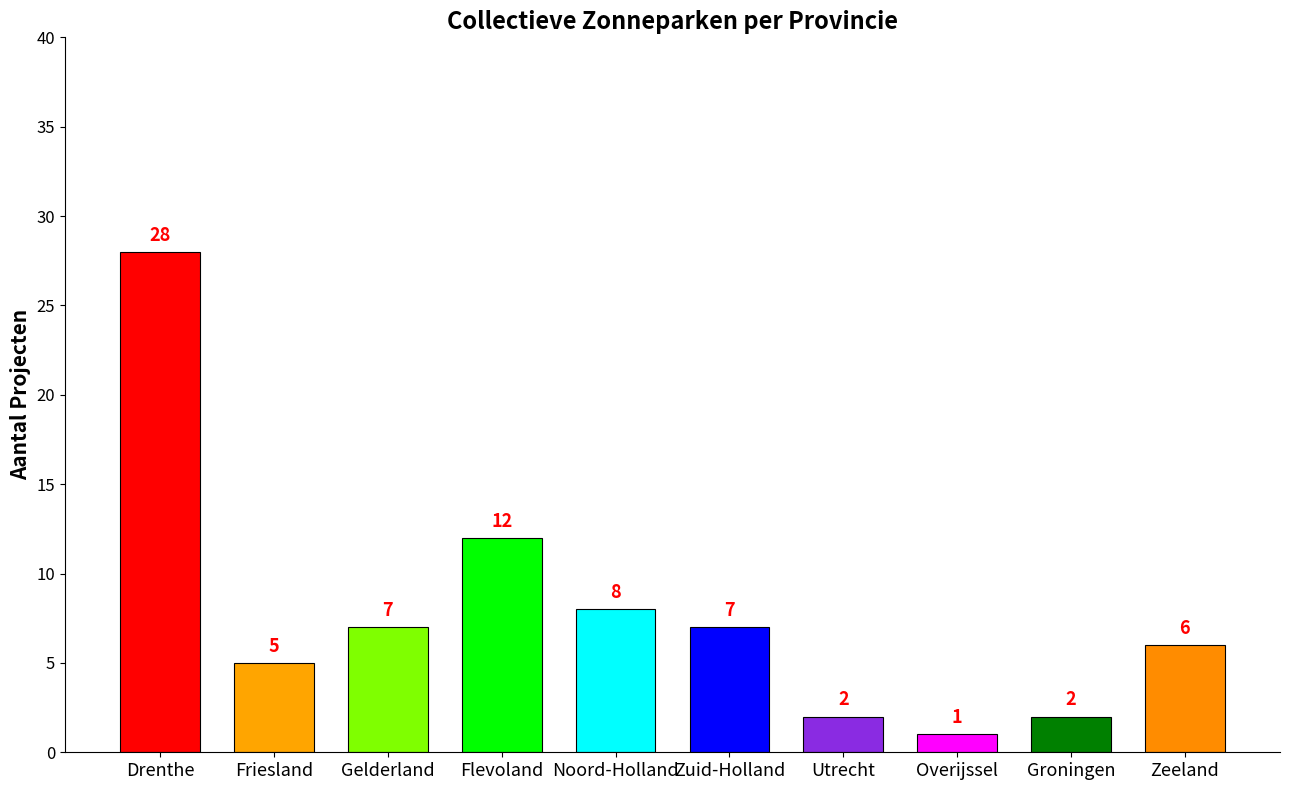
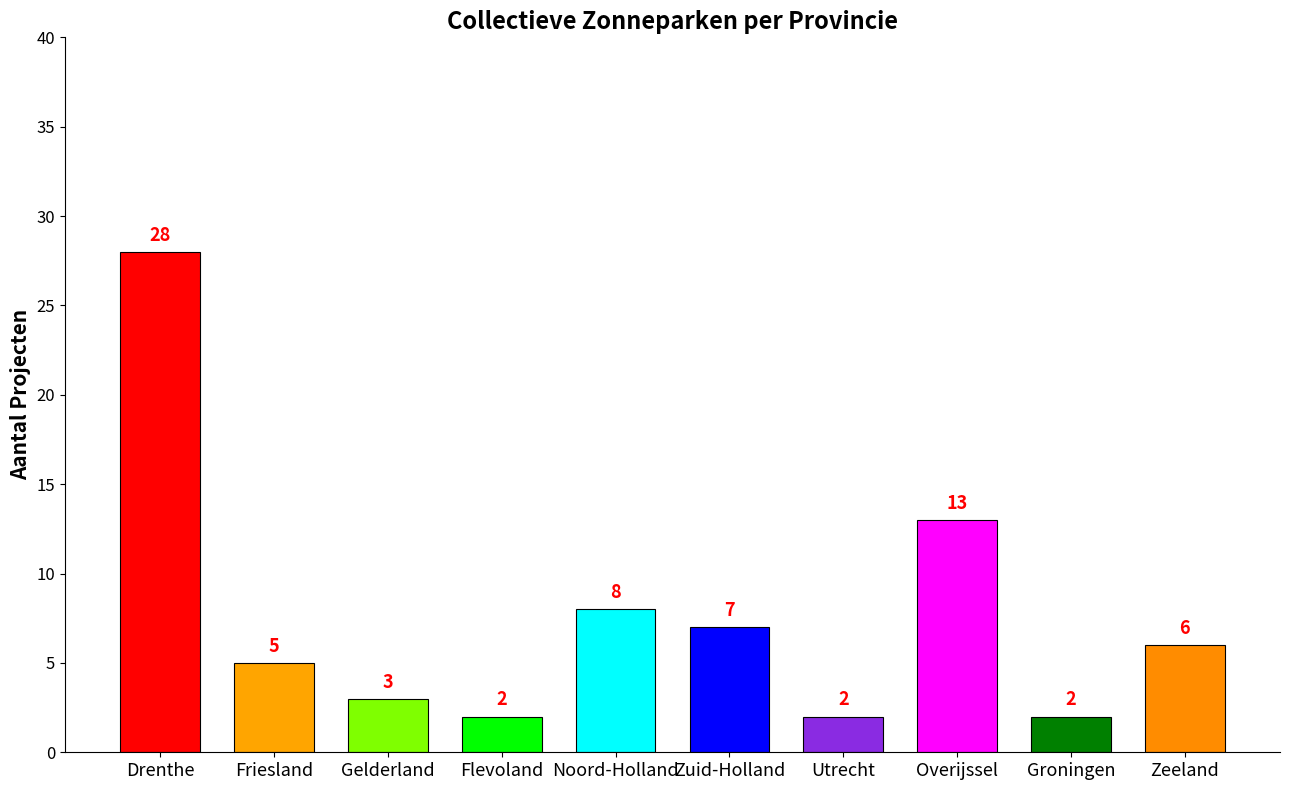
Gelderland: 7 -> 3
Flevoland: 12 -> 2
Overijssel: 1 -> 13
